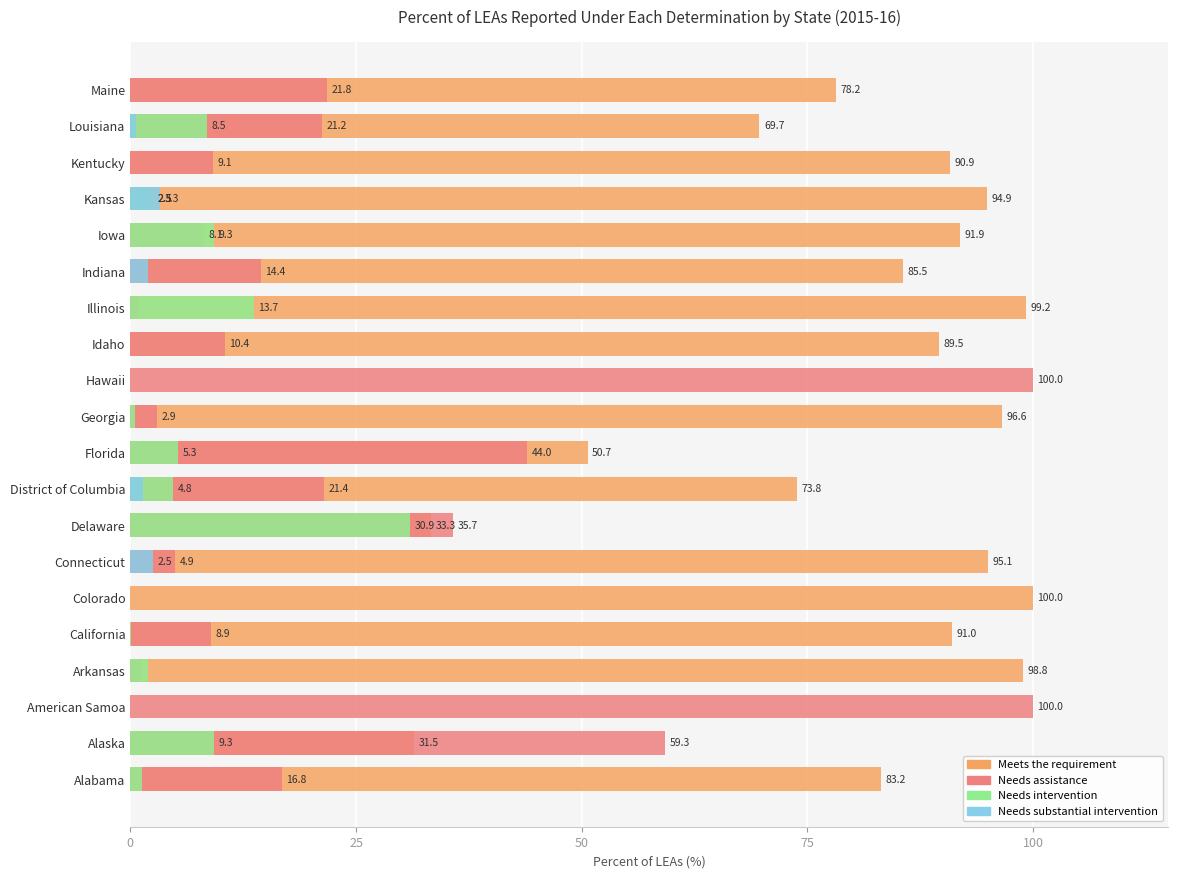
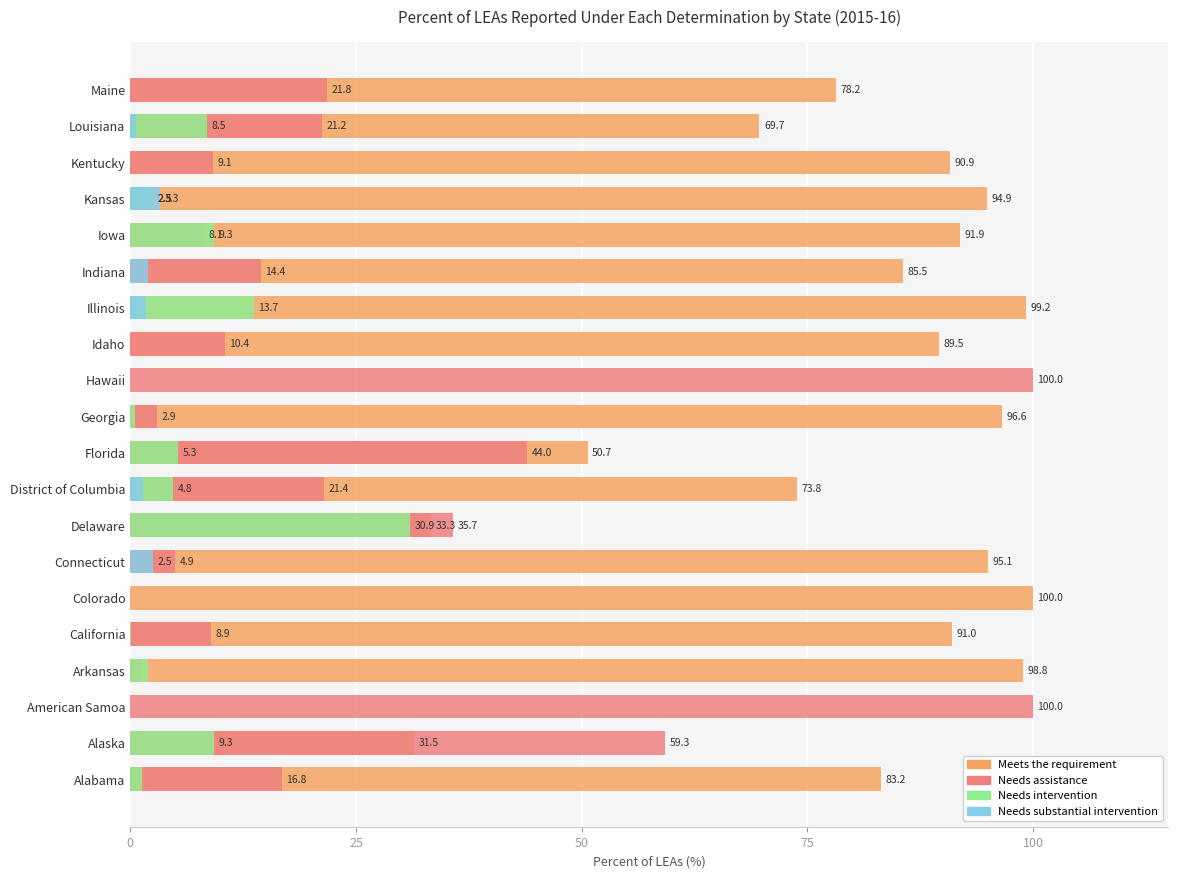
Needs substantial intervention, Illinois: 0 -> 2
